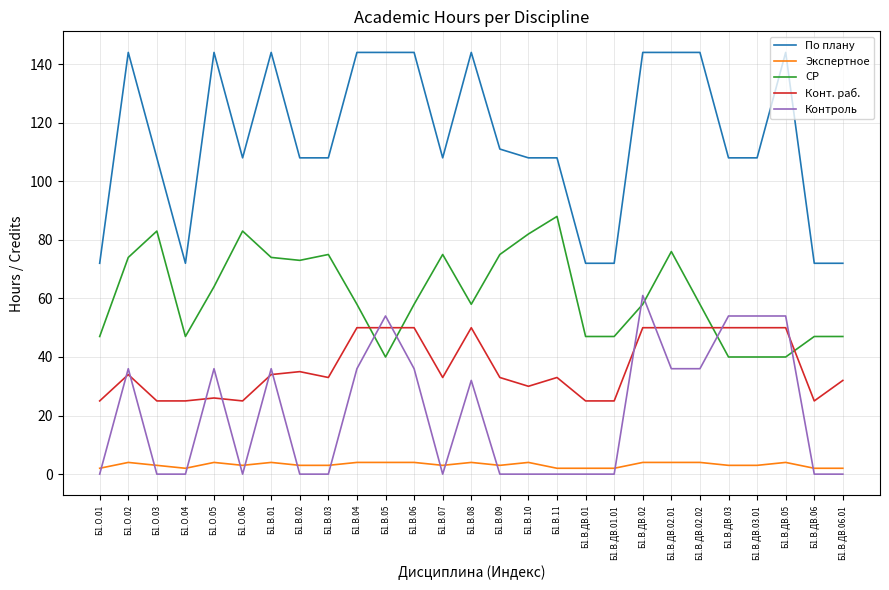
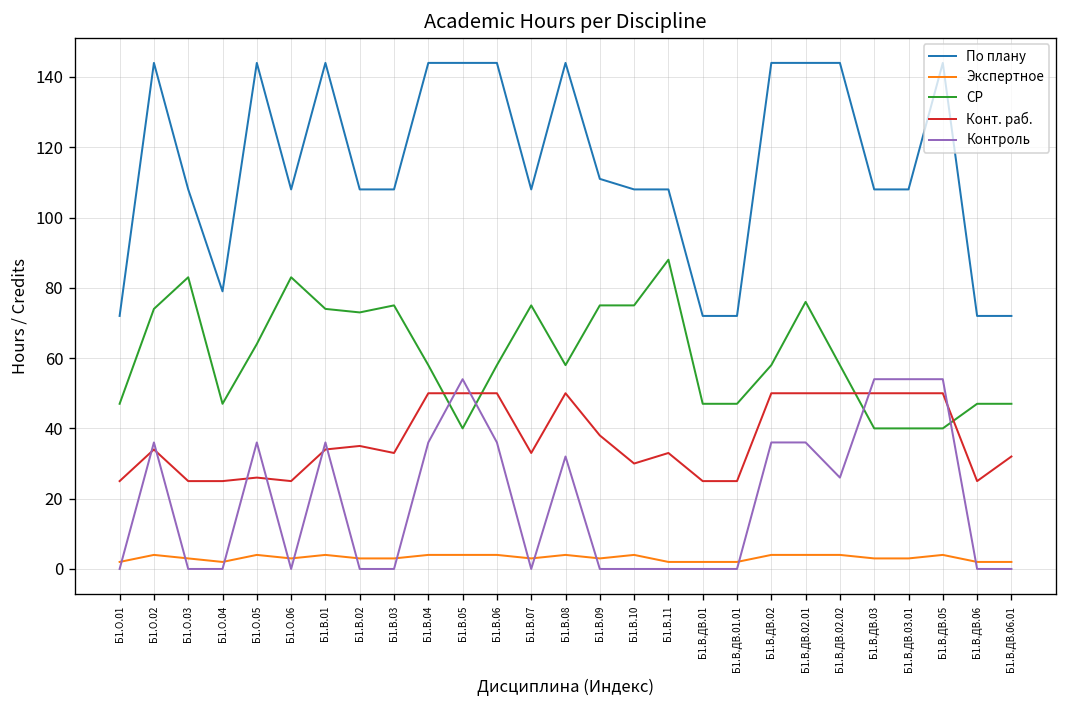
По плану, Б1.О.04: 72 -> 79
Конт. раб., Б1.В.09: 33 -> 38
СР, Б1.В.10: 82 -> 75
Контроль, Б1.В.ДВ.02: 61 -> 36
Контроль, Б1.В.ДВ.02.02: 36 -> 26
